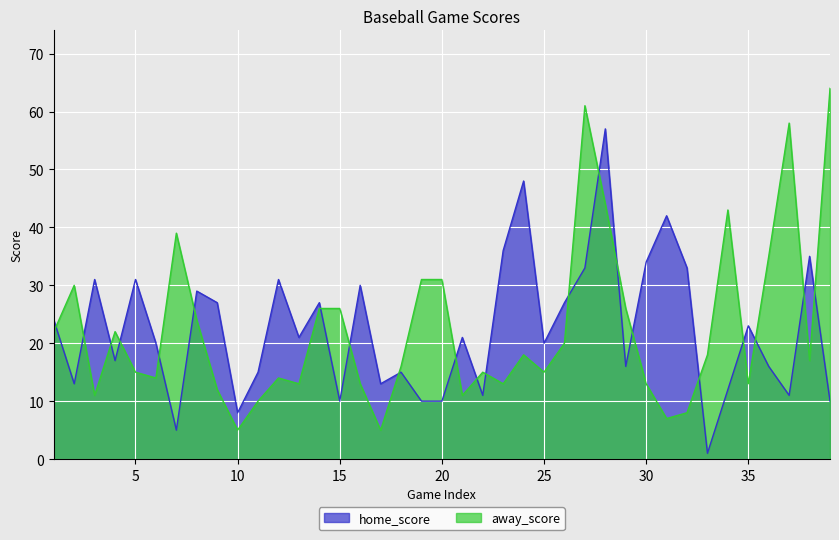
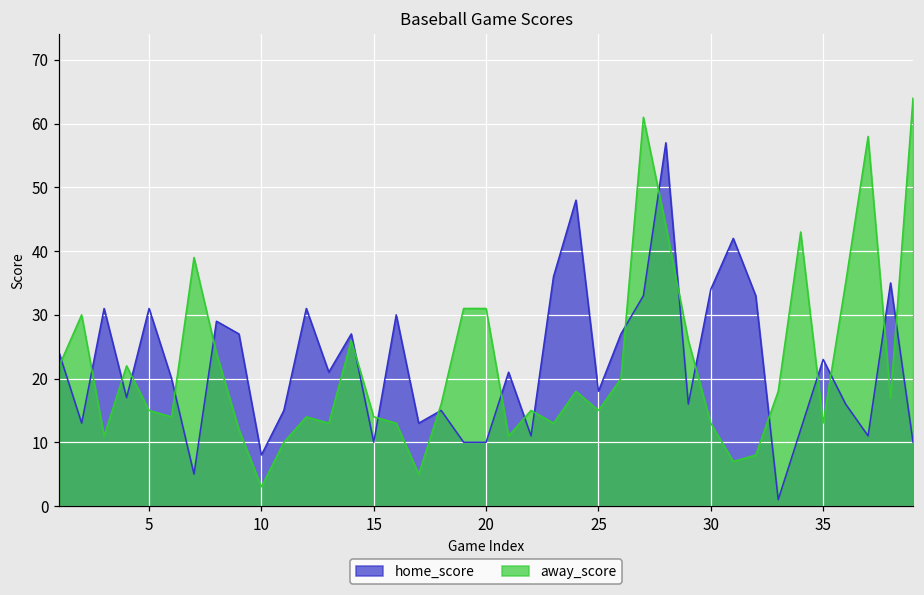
away_score, 10: 5 -> 3
away_score, 15: 26 -> 14
home_score, 25: 20 -> 18
